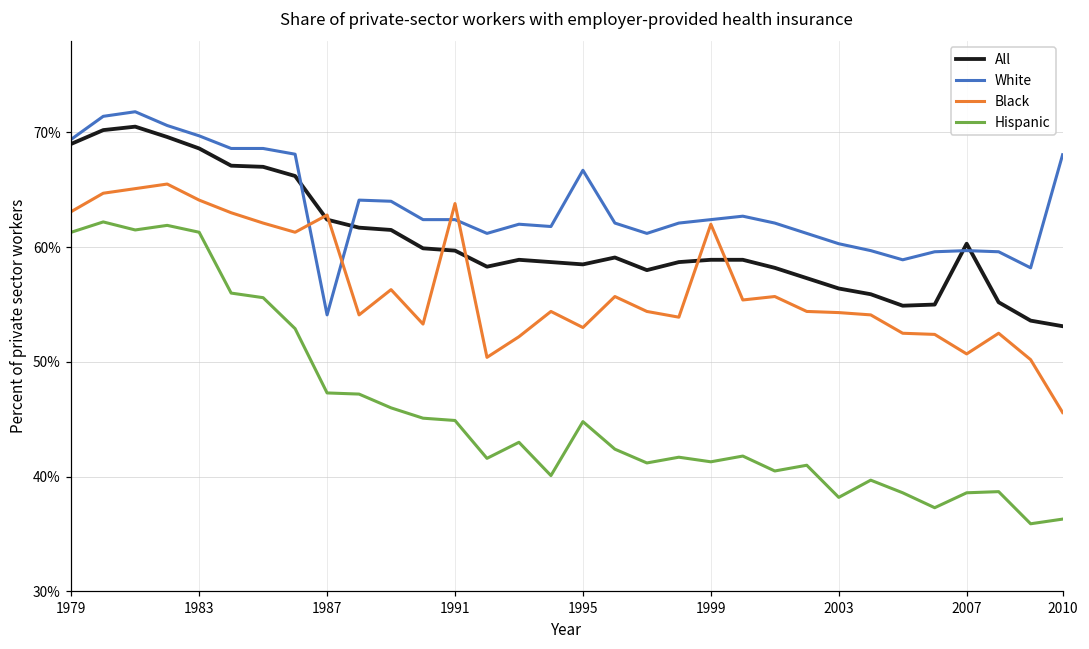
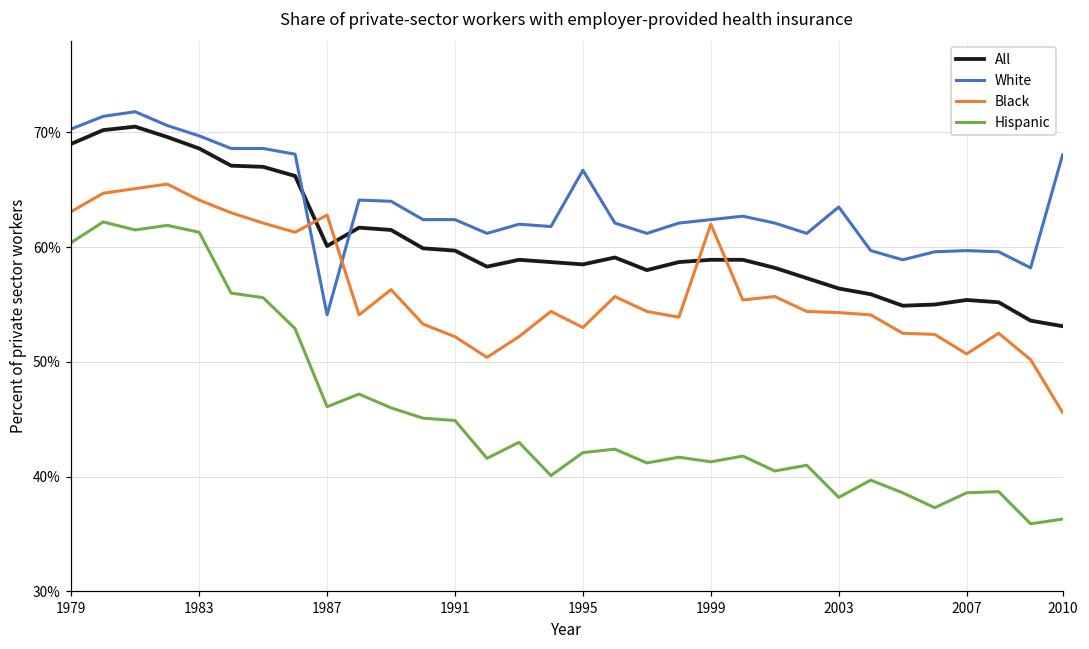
White, 1979: 69.4% -> 70.3%
Hispanic, 1979: 61.3% -> 60.4%
All, 1987: 62.4% -> 60.1%
Hispanic, 1987: 47.3% -> 46.1%
Black, 1991: 63.8% -> 52.2%
Hispanic, 1995: 44.8% -> 42.1%
White, 2003: 60.3% -> 63.5%
All, 2007: 60.3% -> 55.4%
